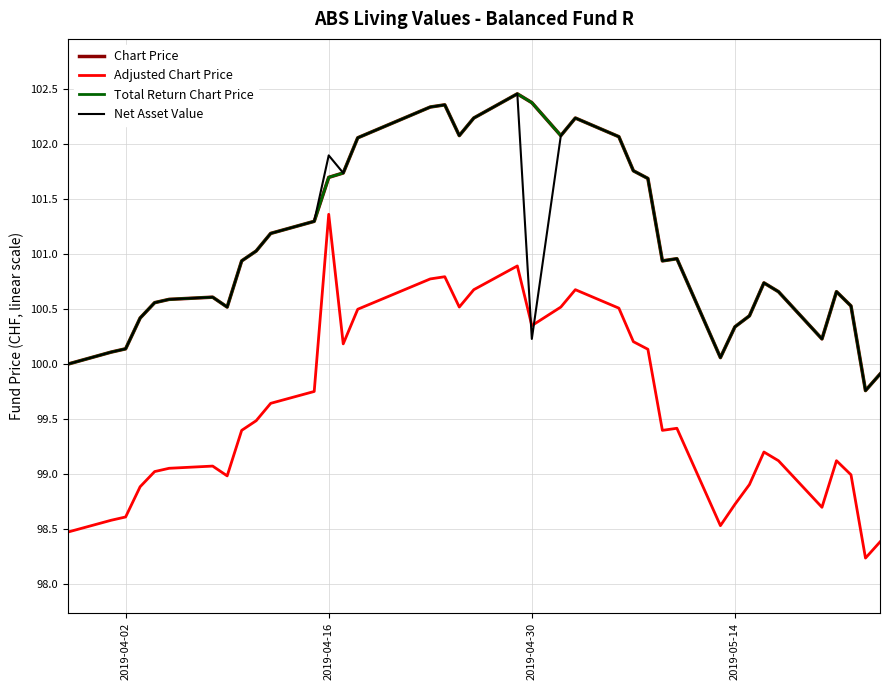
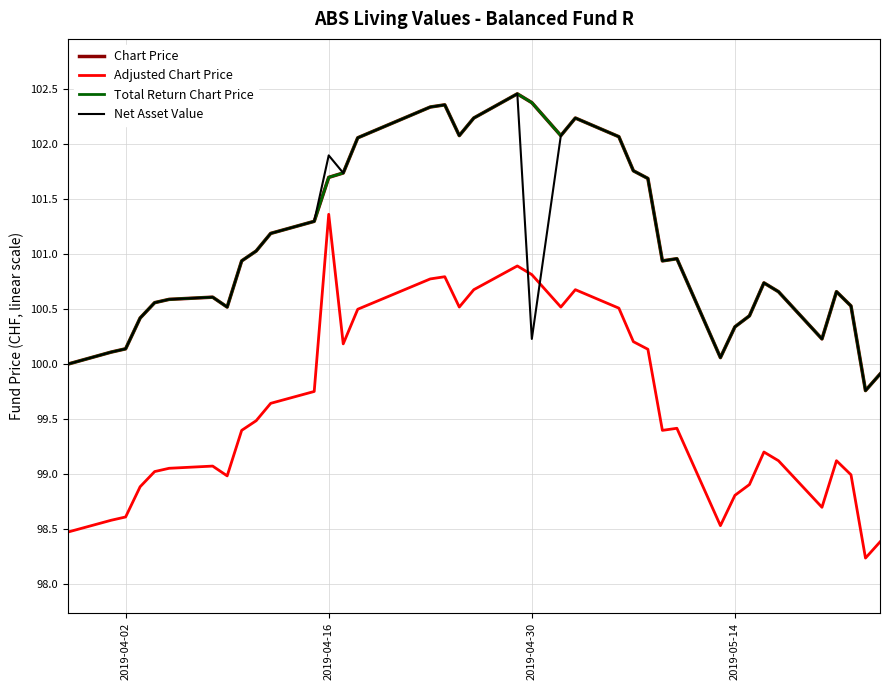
Adjusted Chart Price, 2019-04-30: 100.35 -> 100.82
Adjusted Chart Price, 2019-05-14: 98.73 -> 98.81
